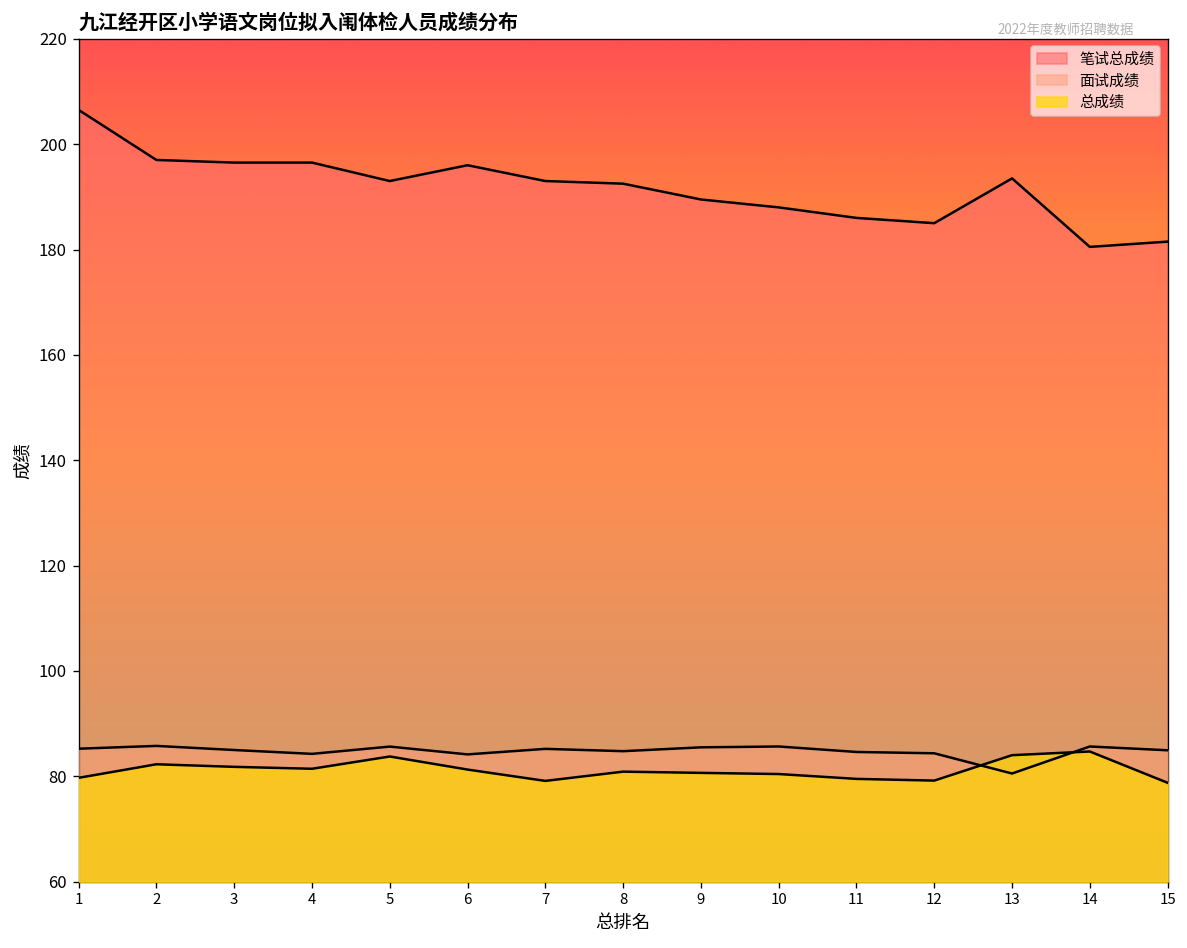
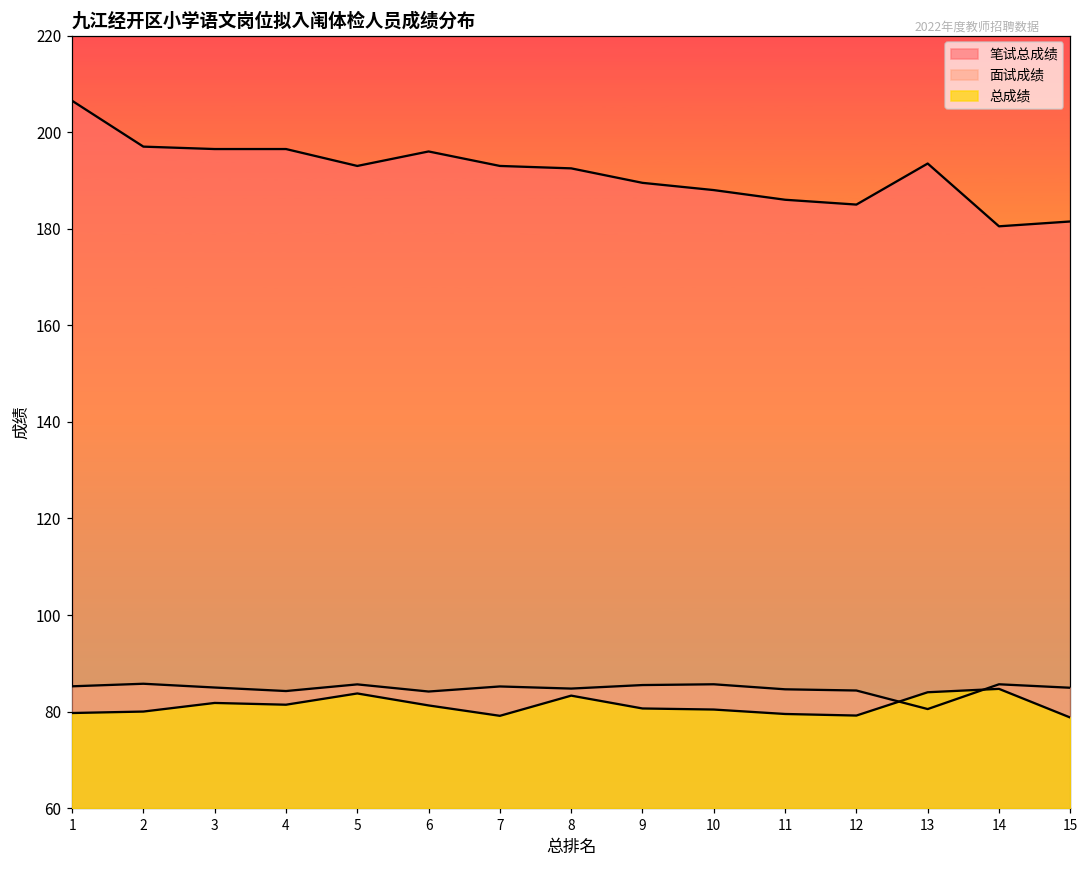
总成绩, 2: 82 -> 80
总成绩, 8: 81 -> 83
